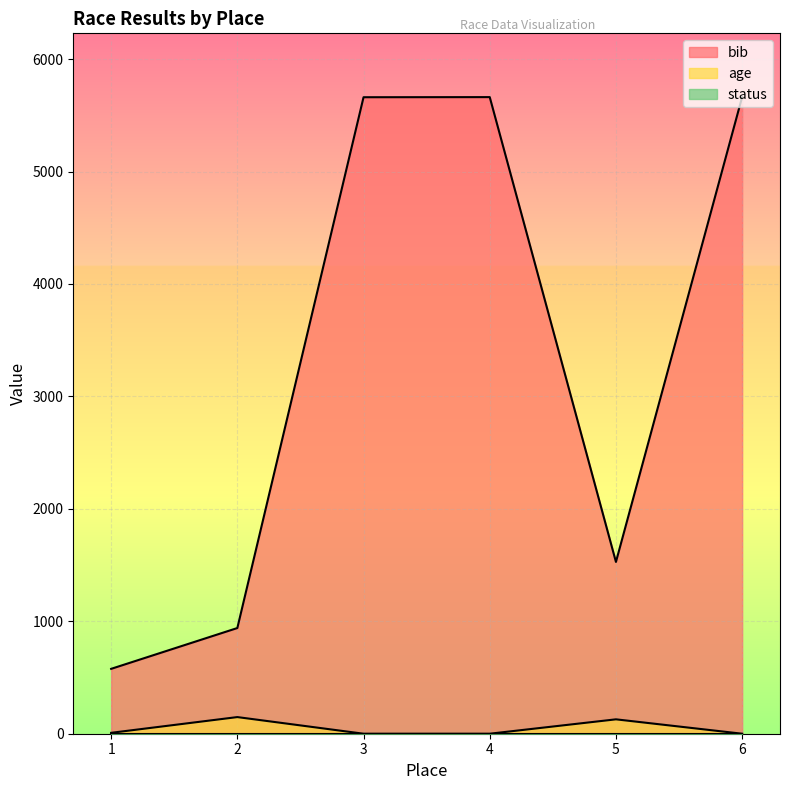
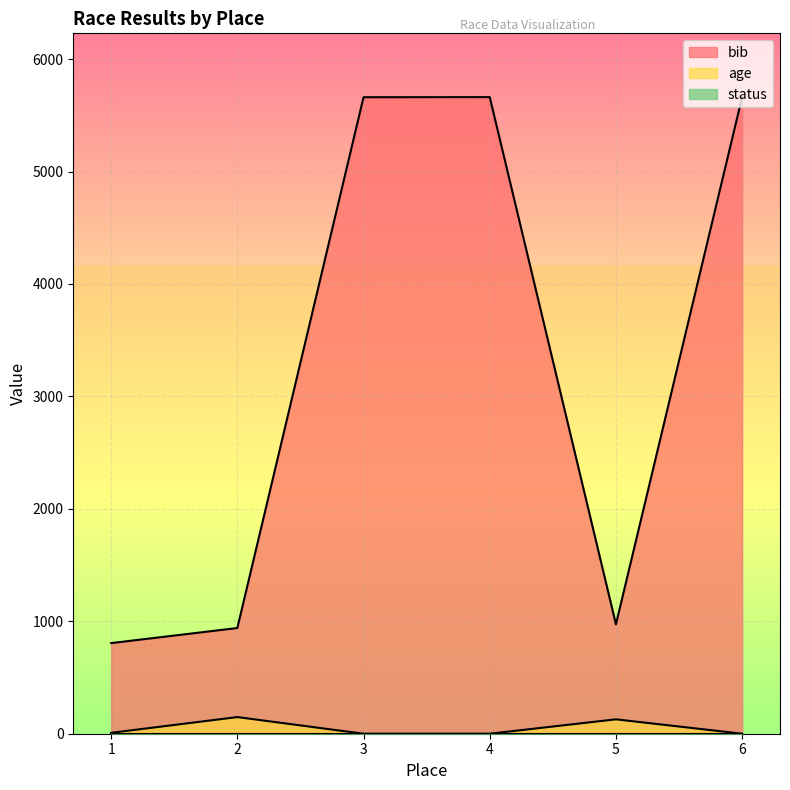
bib, 1: 580 -> 810
bib, 5: 1530 -> 970
